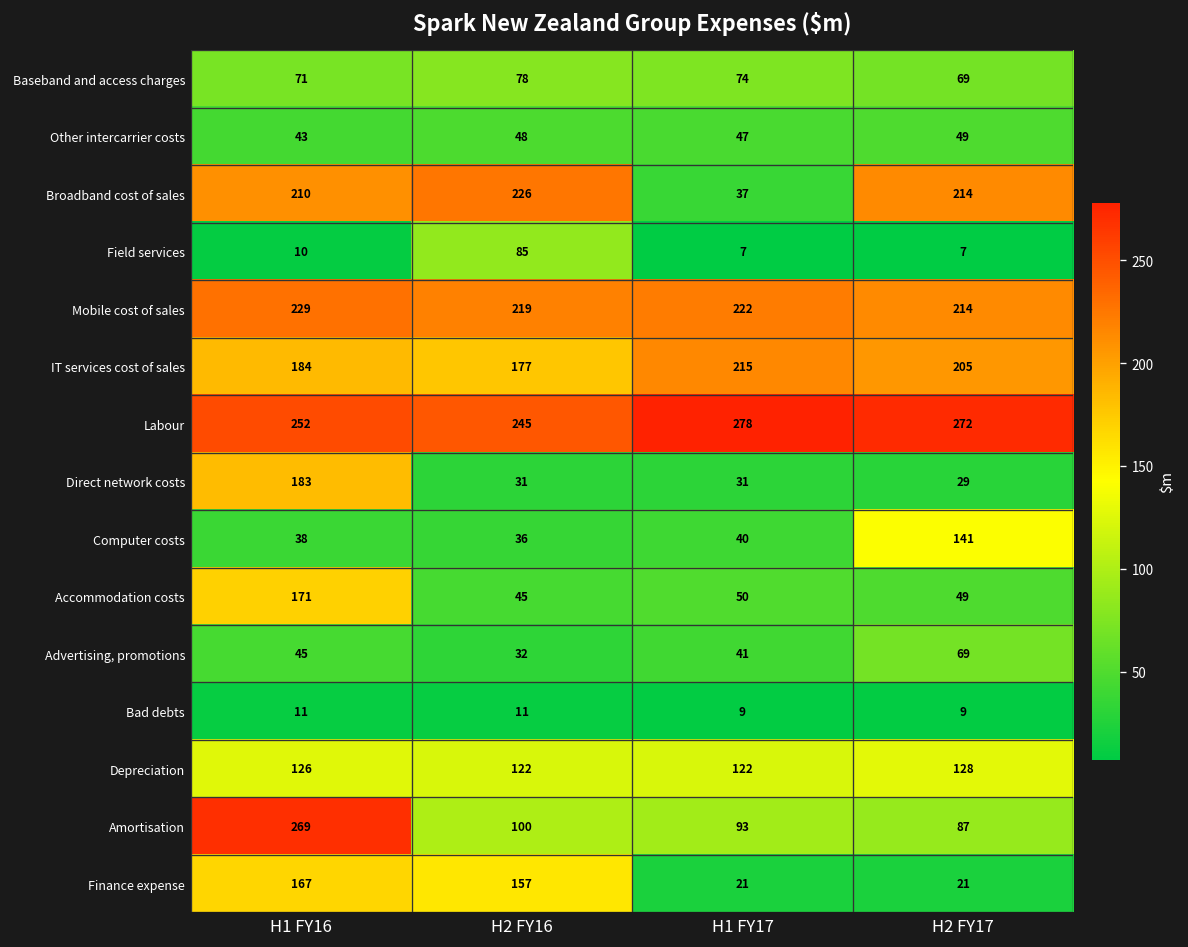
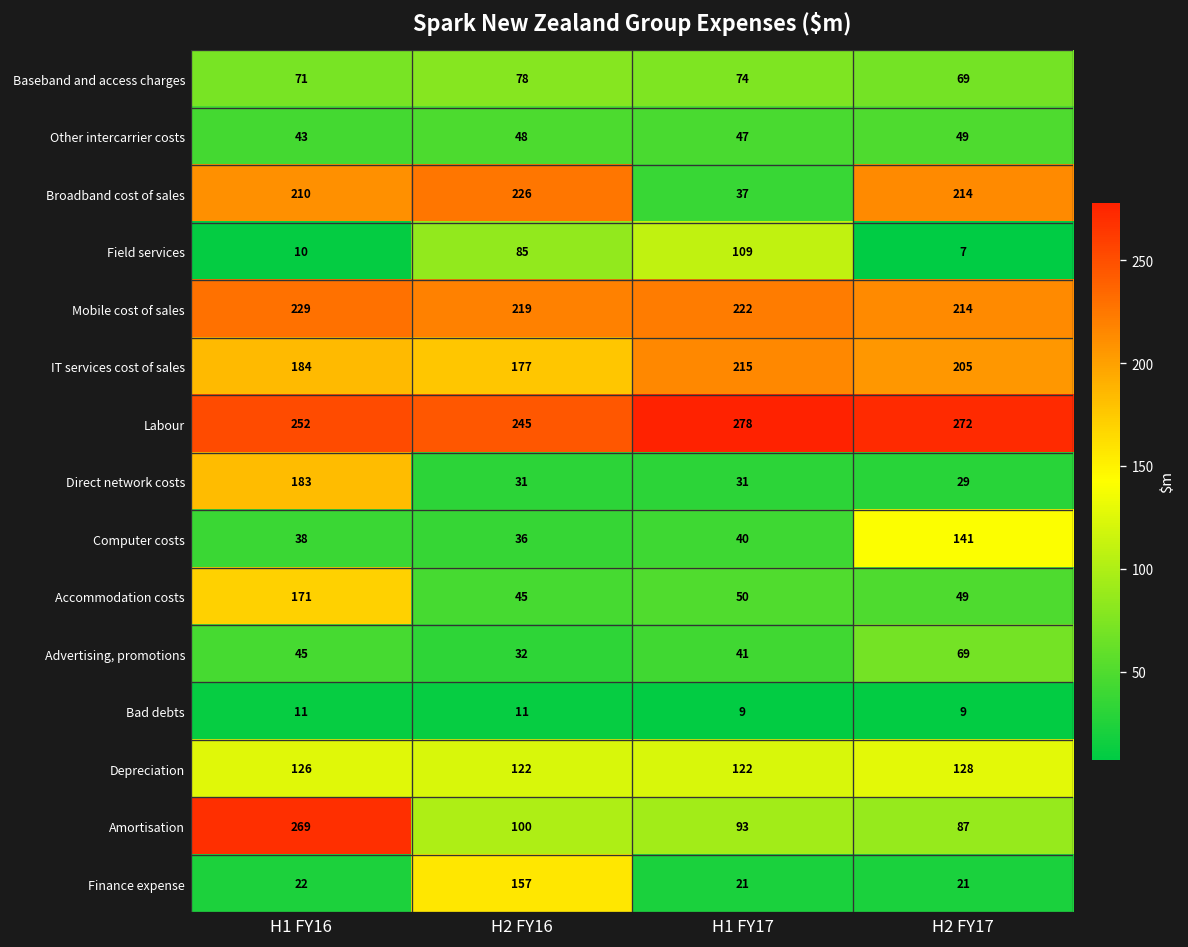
Field services, H1 FY17: 7 -> 109
Finance expense, H1 FY16: 167 -> 22
